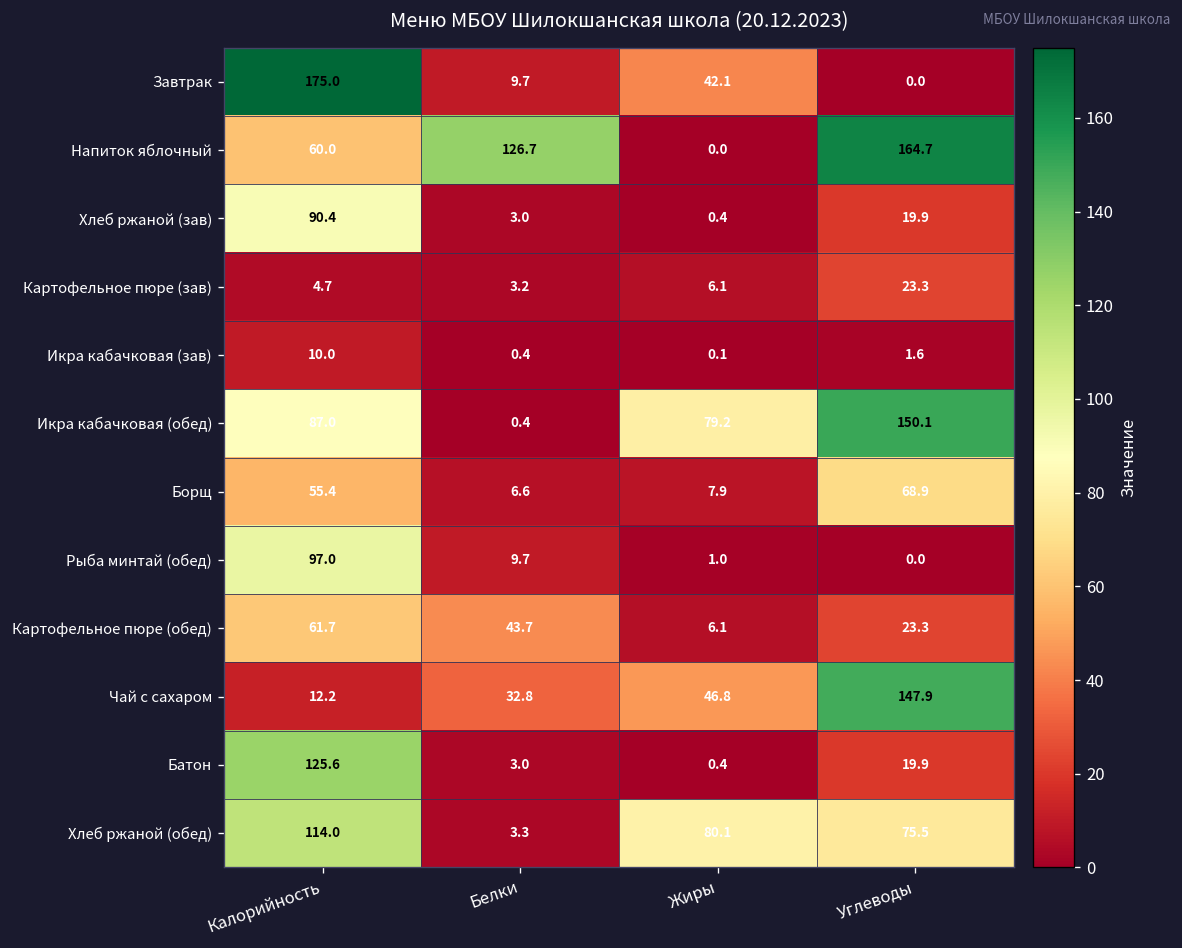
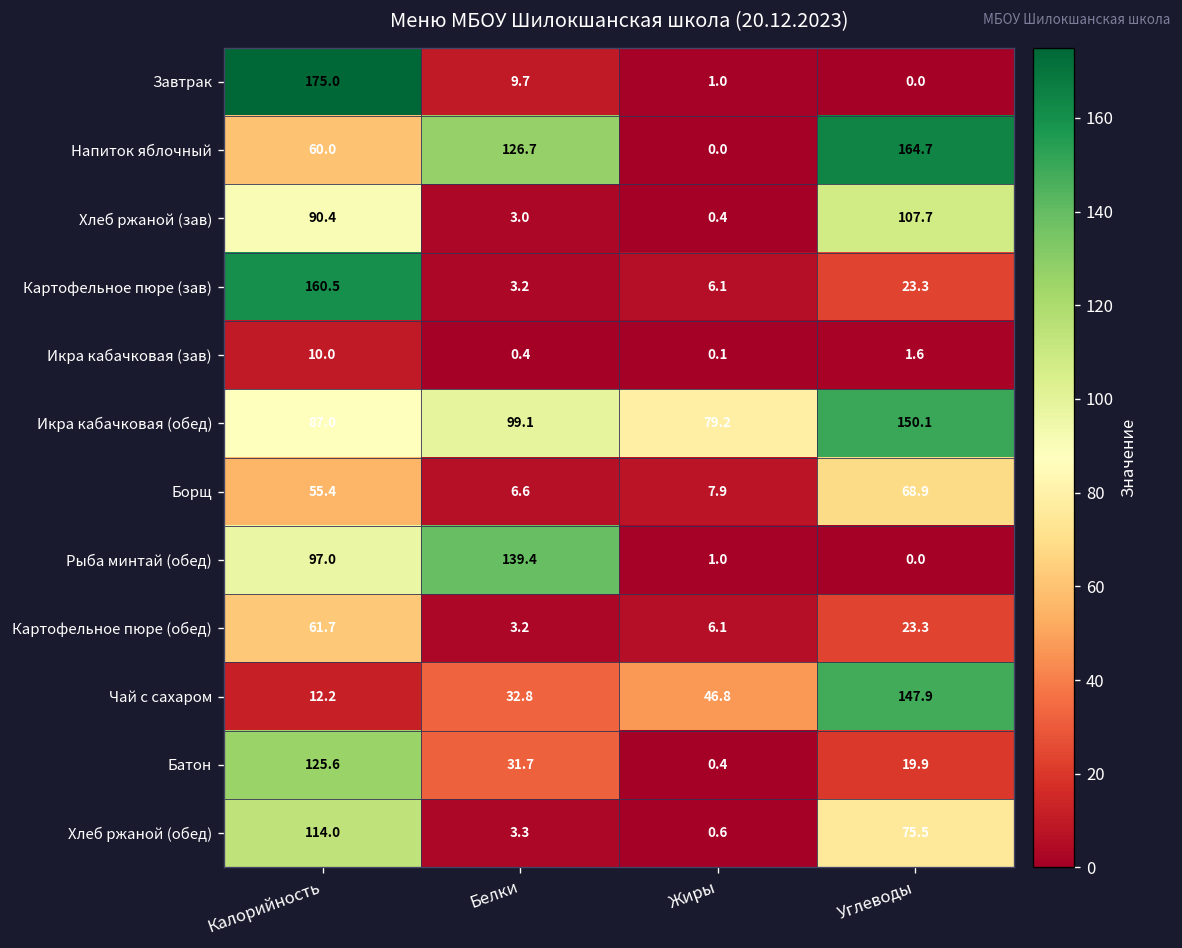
Завтрак, Жиры: 42.1 -> 1.0
Хлеб ржаной (зав), Углеводы: 19.9 -> 107.7
Картофельное пюре (зав), Калорийность: 4.7 -> 160.5
Икра кабачковая (обед), Белки: 0.4 -> 99.1
Рыба минтай (обед), Белки: 9.7 -> 139.4
Картофельное пюре (обед), Белки: 43.7 -> 3.2
Батон, Белки: 3.0 -> 31.7
Хлеб ржаной (обед), Жиры: 80.1 -> 0.6
